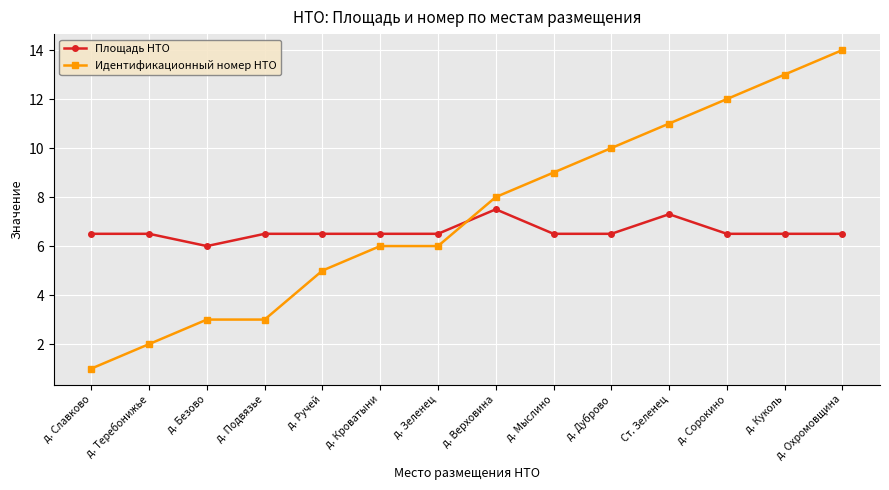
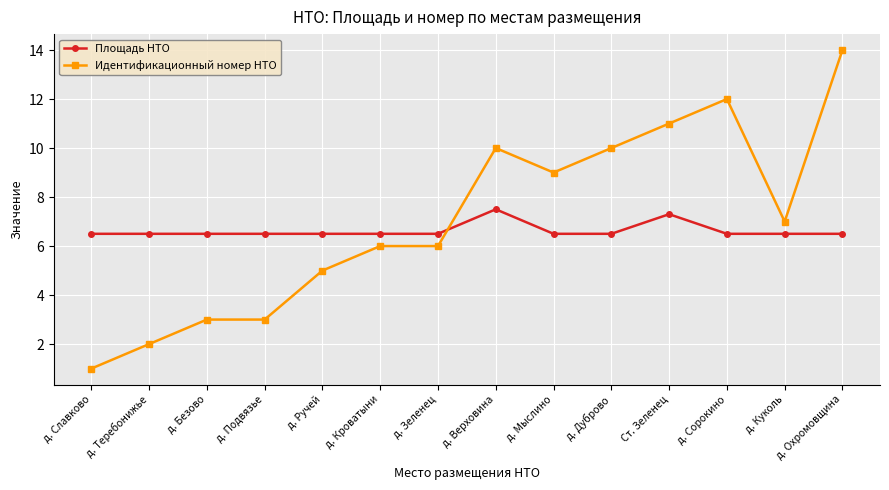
Площадь НТО, д. Безово: 6.0 -> 6.5
Идентификационный номер НТО, д. Верховина: 8 -> 10
Идентификационный номер НТО, д. Куколь: 13 -> 7
